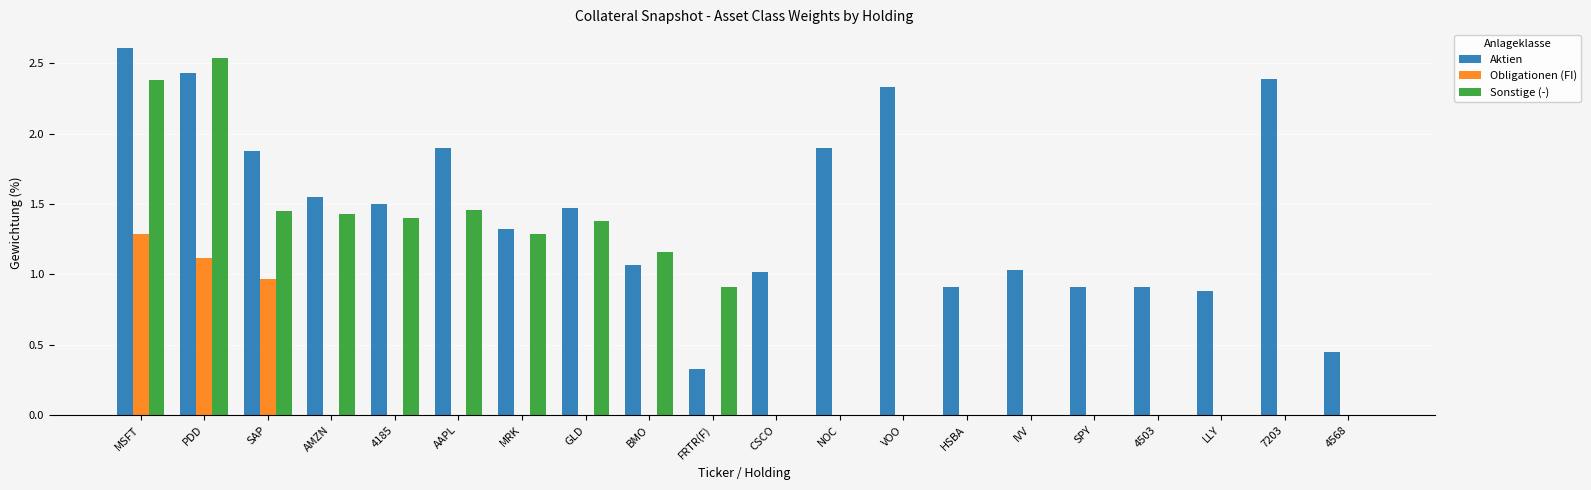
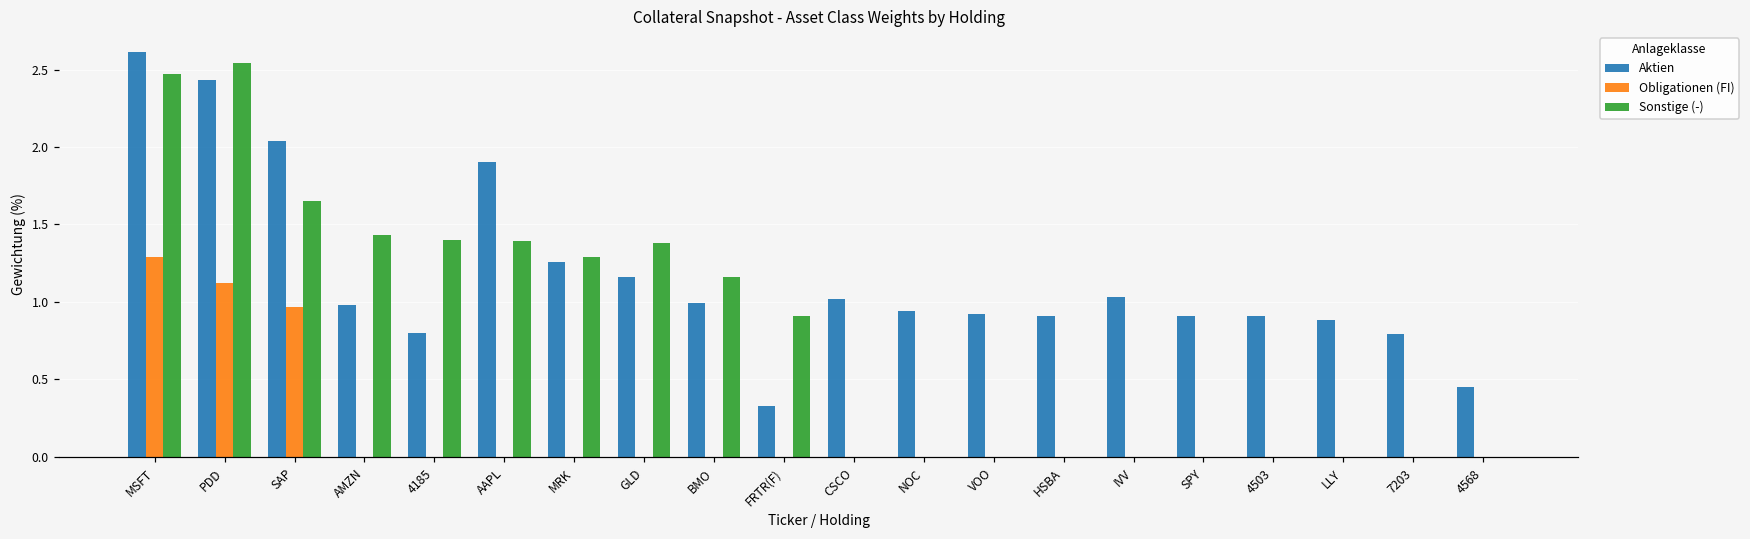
Sonstige (-), MSFT: 2.38 -> 2.47
Aktien, SAP: 1.88 -> 2.04
Sonstige (-), SAP: 1.45 -> 1.65
Aktien, AMZN: 1.55 -> 0.98
Aktien, 4185: 1.5 -> 0.8
Sonstige (-), AAPL: 1.46 -> 1.39
Aktien, MRK: 1.32 -> 1.26
Aktien, GLD: 1.47 -> 1.16
Aktien, BMO: 1.07 -> 0.99
Aktien, NOC: 1.90 -> 0.94
Aktien, VOO: 2.33 -> 0.92
Aktien, 7203: 2.39 -> 0.79
